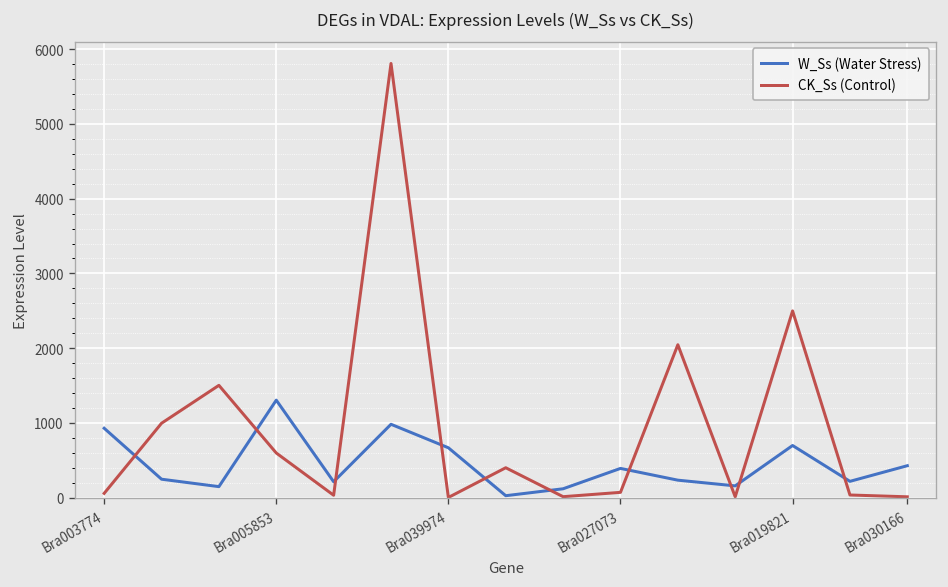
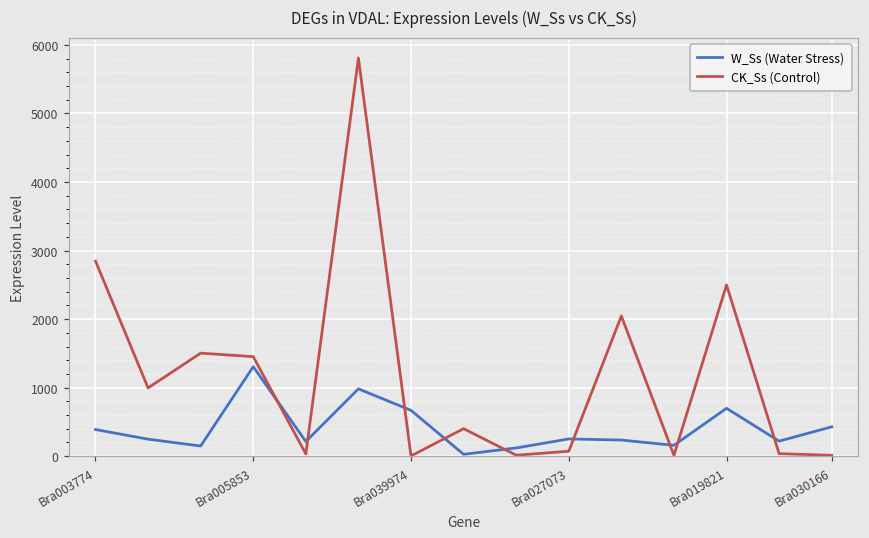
W_Ss (Water Stress), Bra003774: 900 -> 400
CK_Ss (Control), Bra003774: 100 -> 2800
CK_Ss (Control), Bra005853: 600 -> 1500
W_Ss (Water Stress), Bra027073: 400 -> 300
